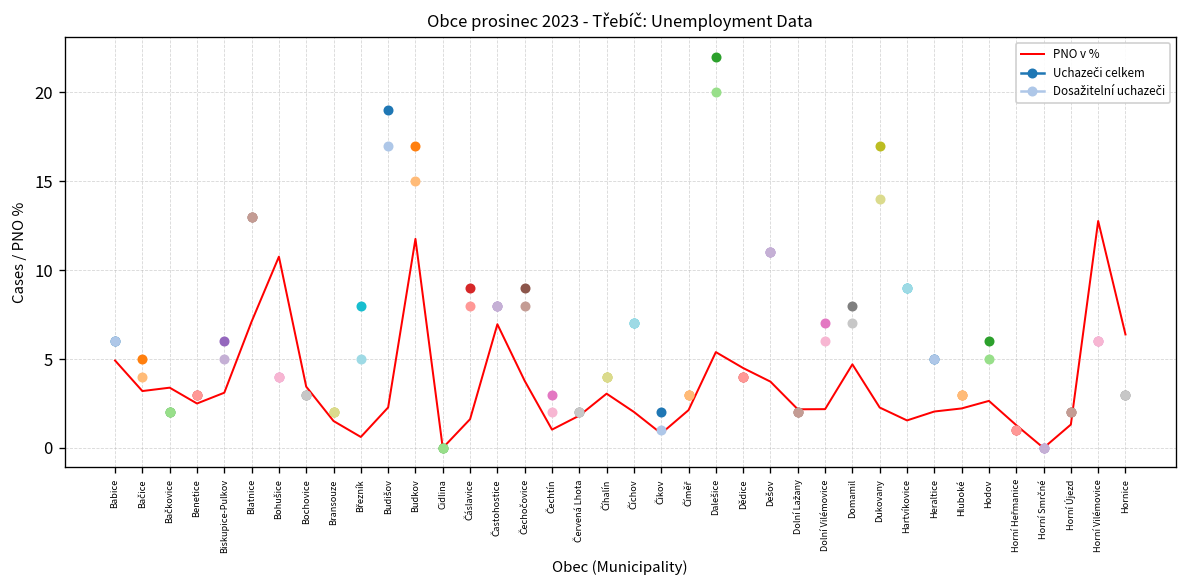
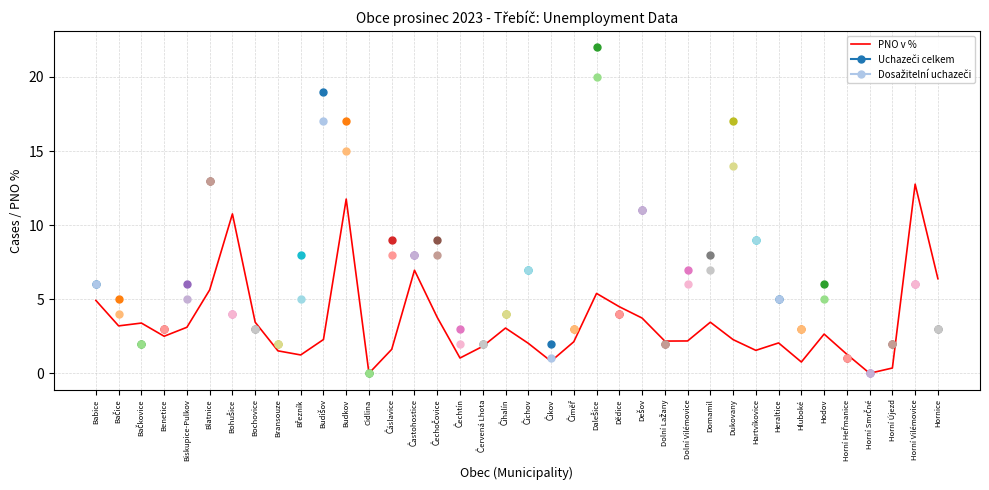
PNO v %, Blatnice: 7.1 -> 5.6
PNO v %, Březník: 0.6 -> 1.2
PNO v %, Domamil: 4.7 -> 3.4
PNO v %, Hluboké: 2.2 -> 0.8
PNO v %, Horní Újezd: 1.3 -> 0.4
